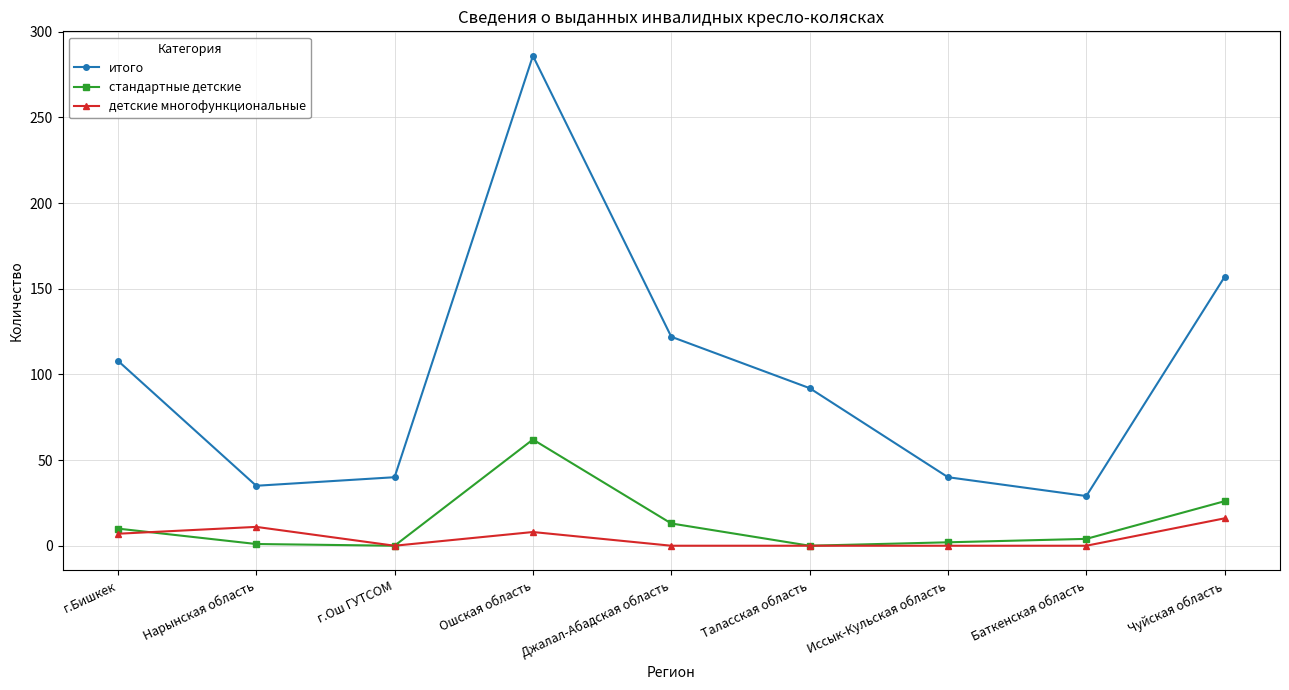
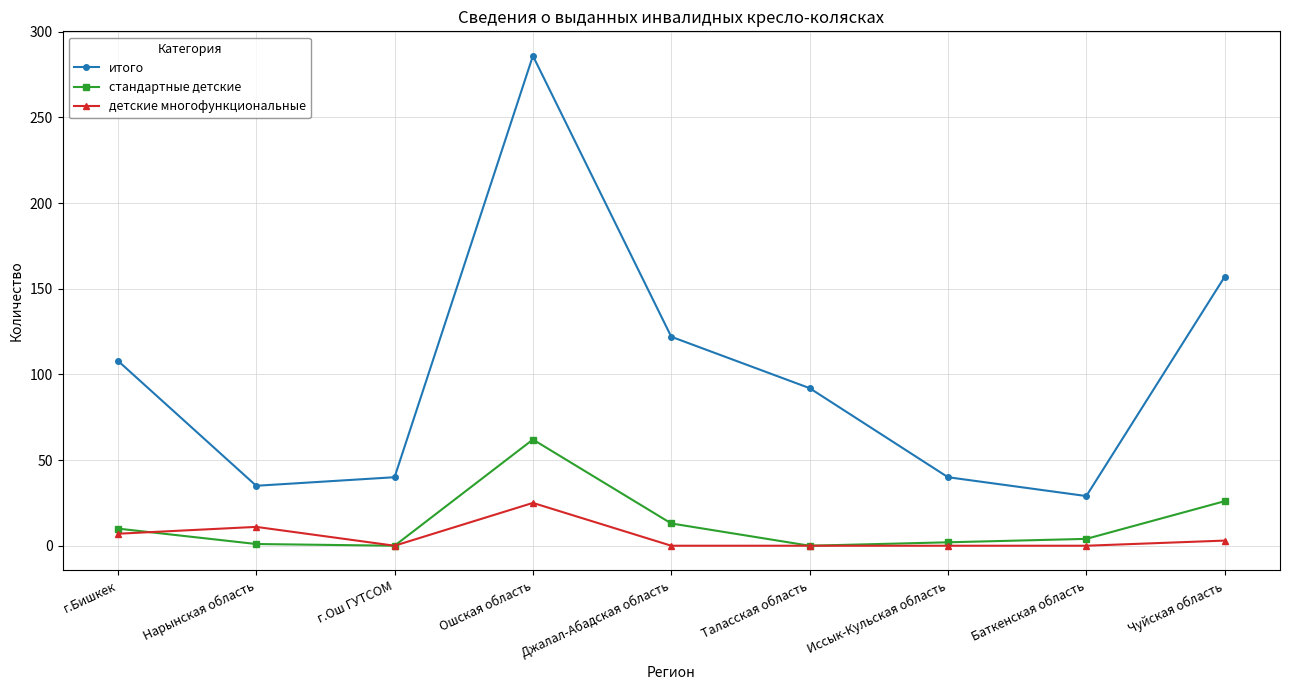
детские многофункциональные, Ошская область: 8 -> 25
детские многофункциональные, Чуйская область: 16 -> 3
